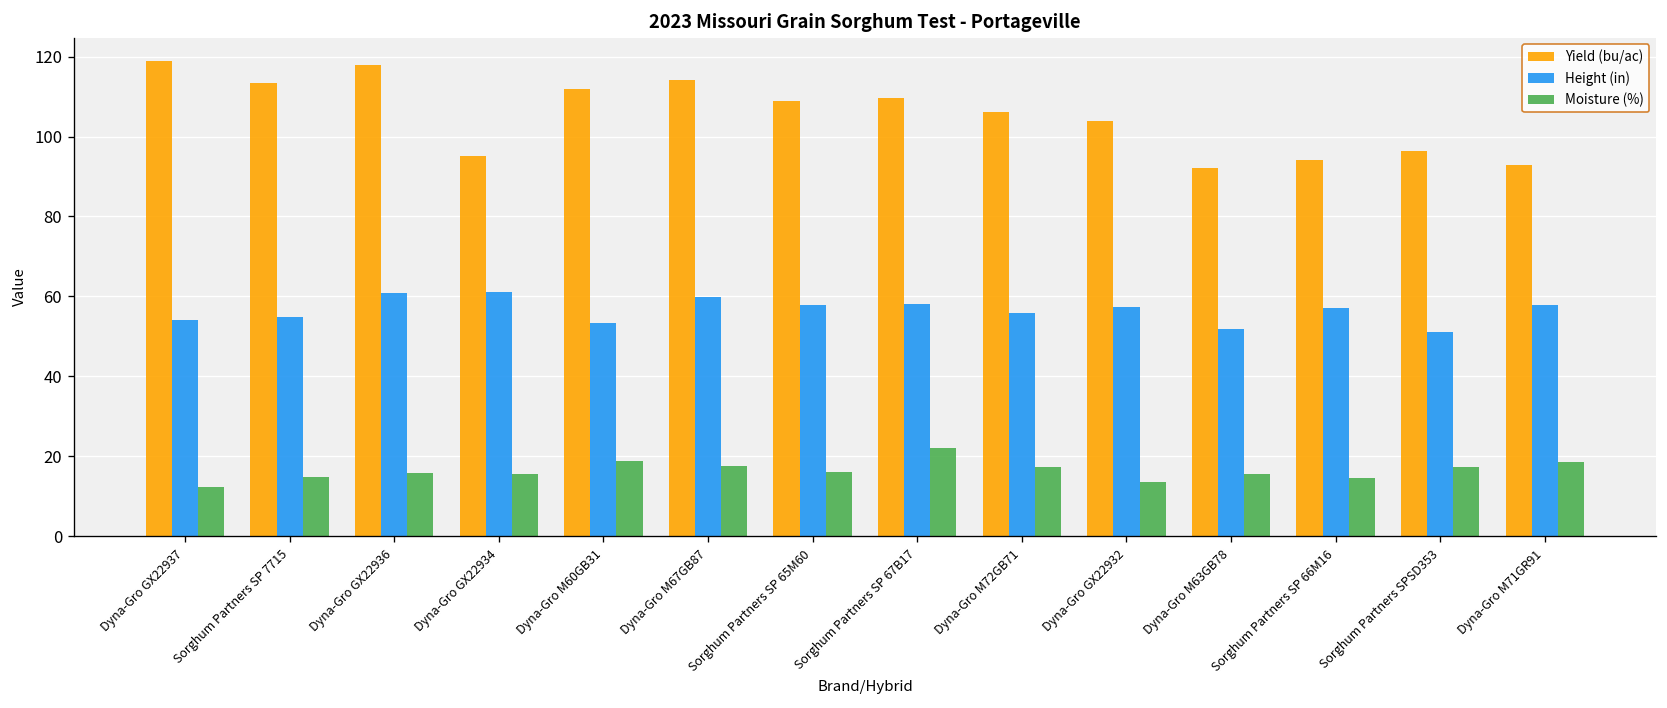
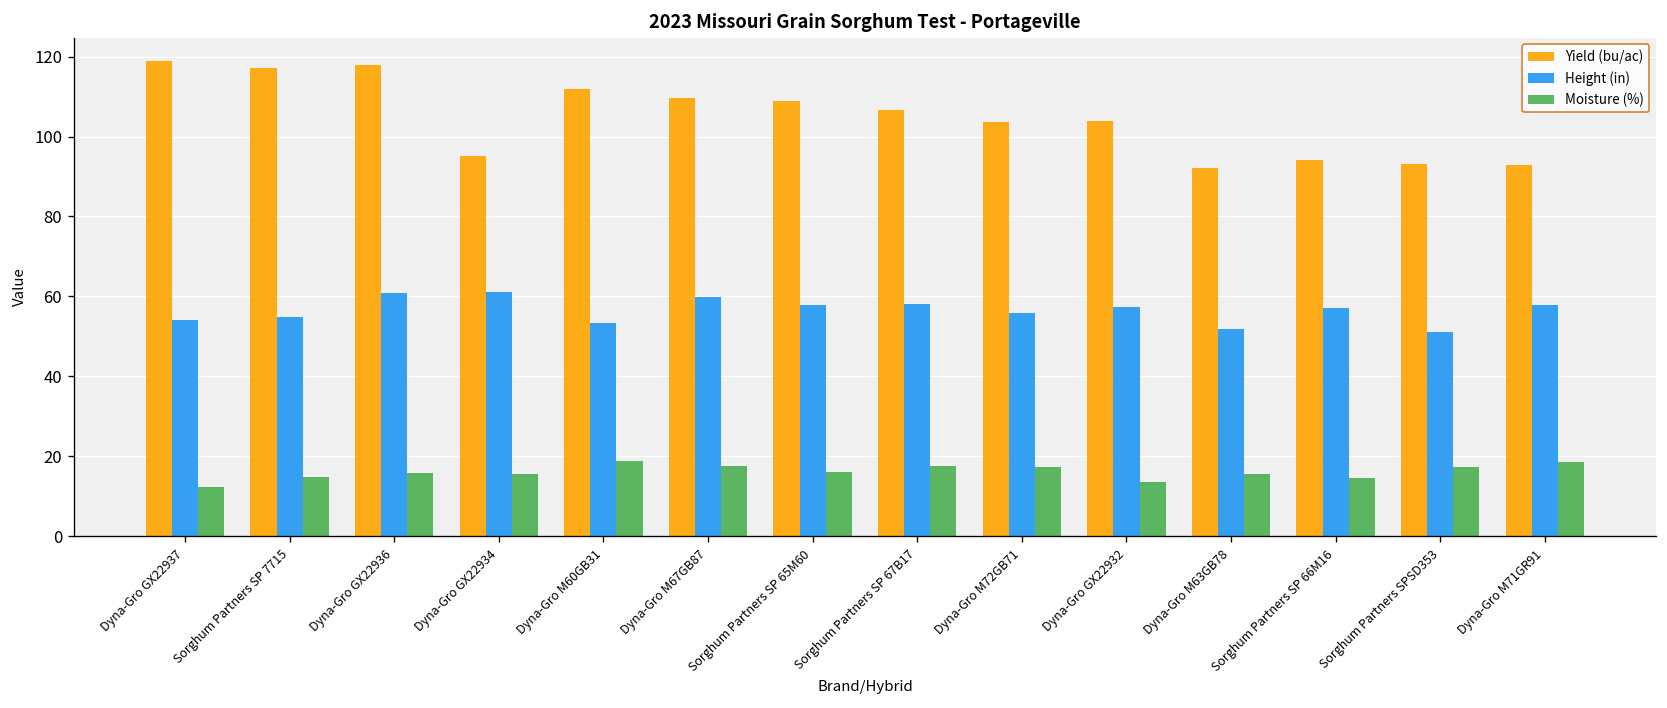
Yield (bu/ac), Sorghum Partners SP 7715: 114 -> 117
Yield (bu/ac), Dyna-Gro M67GB87: 114 -> 110
Yield (bu/ac), Sorghum Partners SP 67B17: 110 -> 107
Moisture (%), Sorghum Partners SP 67B17: 22 -> 18
Yield (bu/ac), Dyna-Gro M72GB71: 106 -> 104
Yield (bu/ac), Sorghum Partners SPSD353: 96 -> 93
